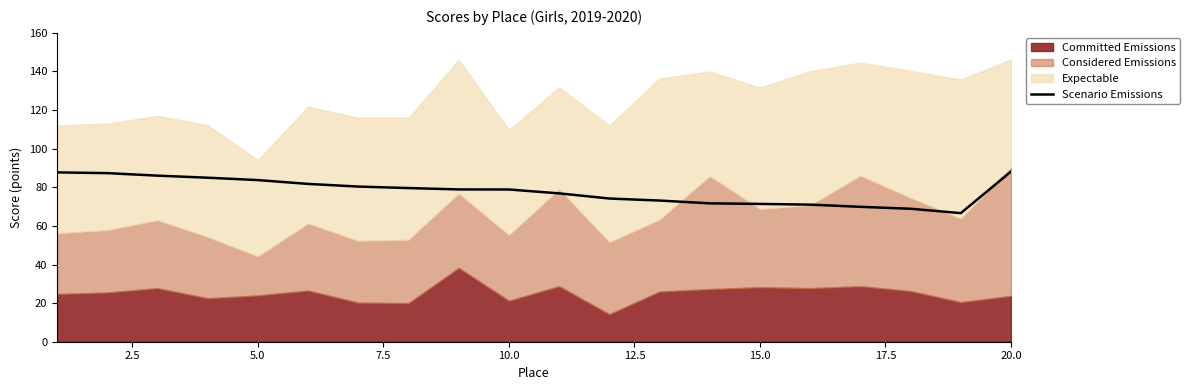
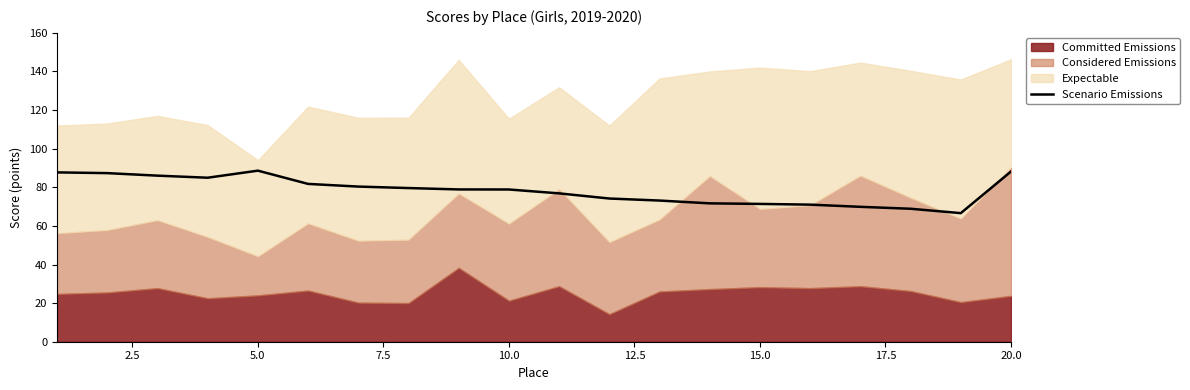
Scenario Emissions, 5.0: 84 -> 89
Considered Emissions, 10.0: 34 -> 40
Expectable, 15.0: 63 -> 73
